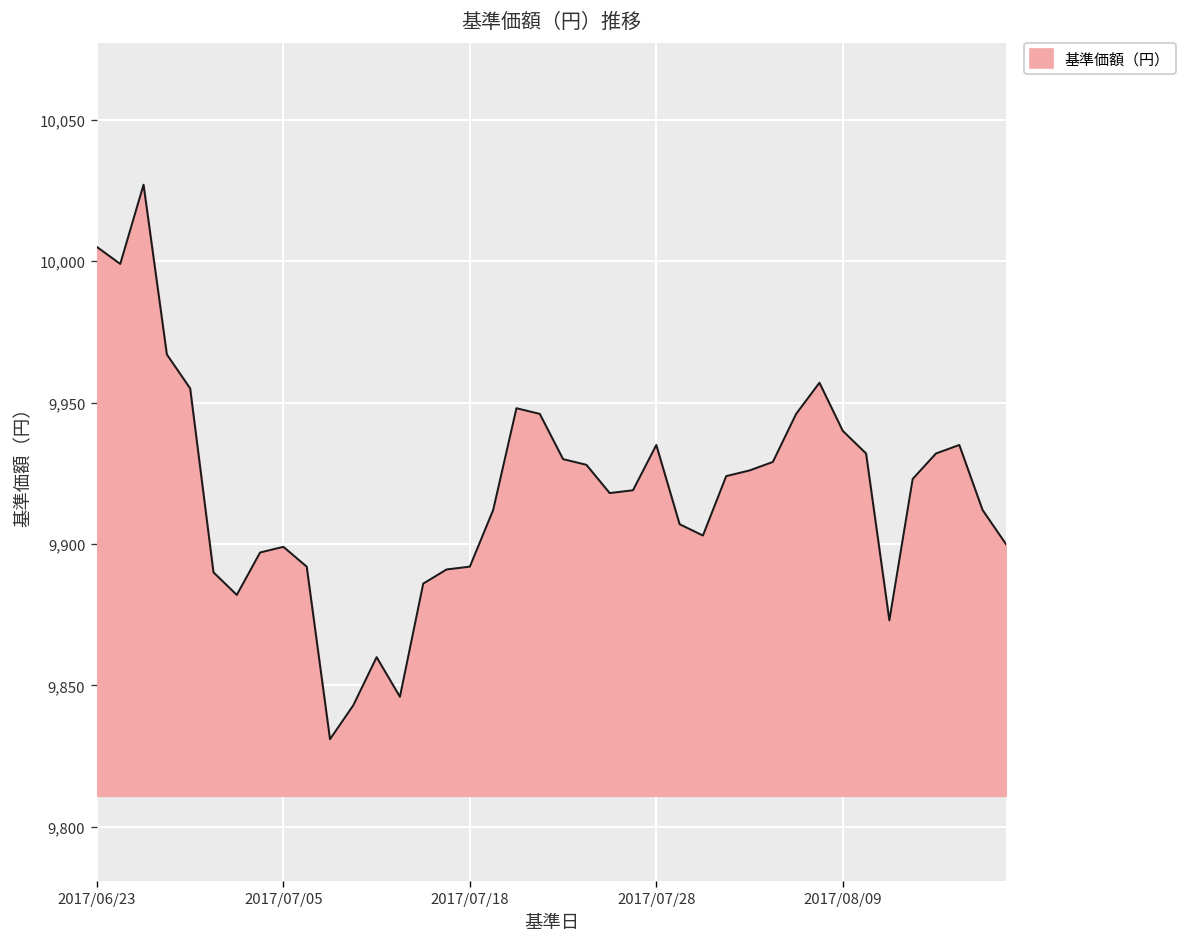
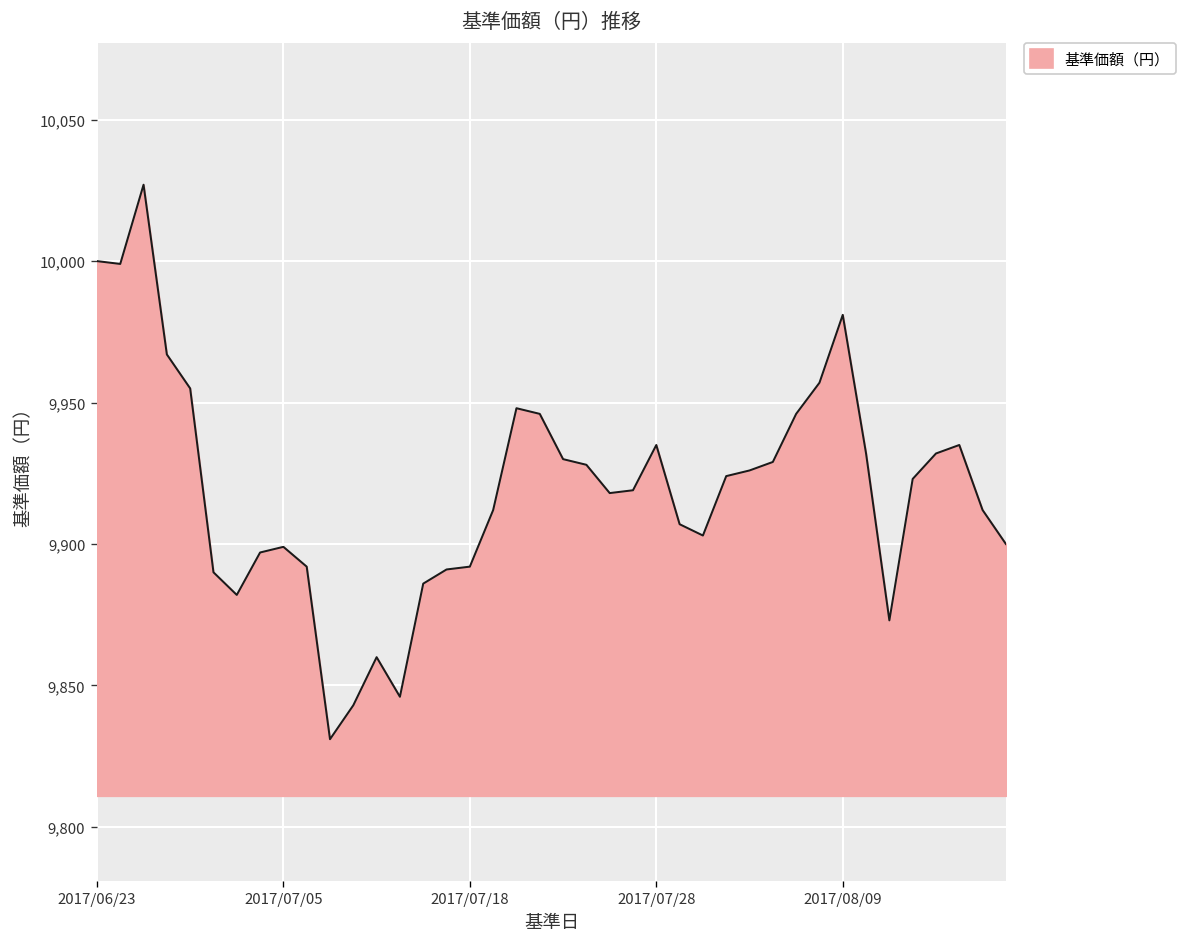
2017/06/23: 10,005 -> 10,000
2017/08/09: 9,940 -> 9,981
